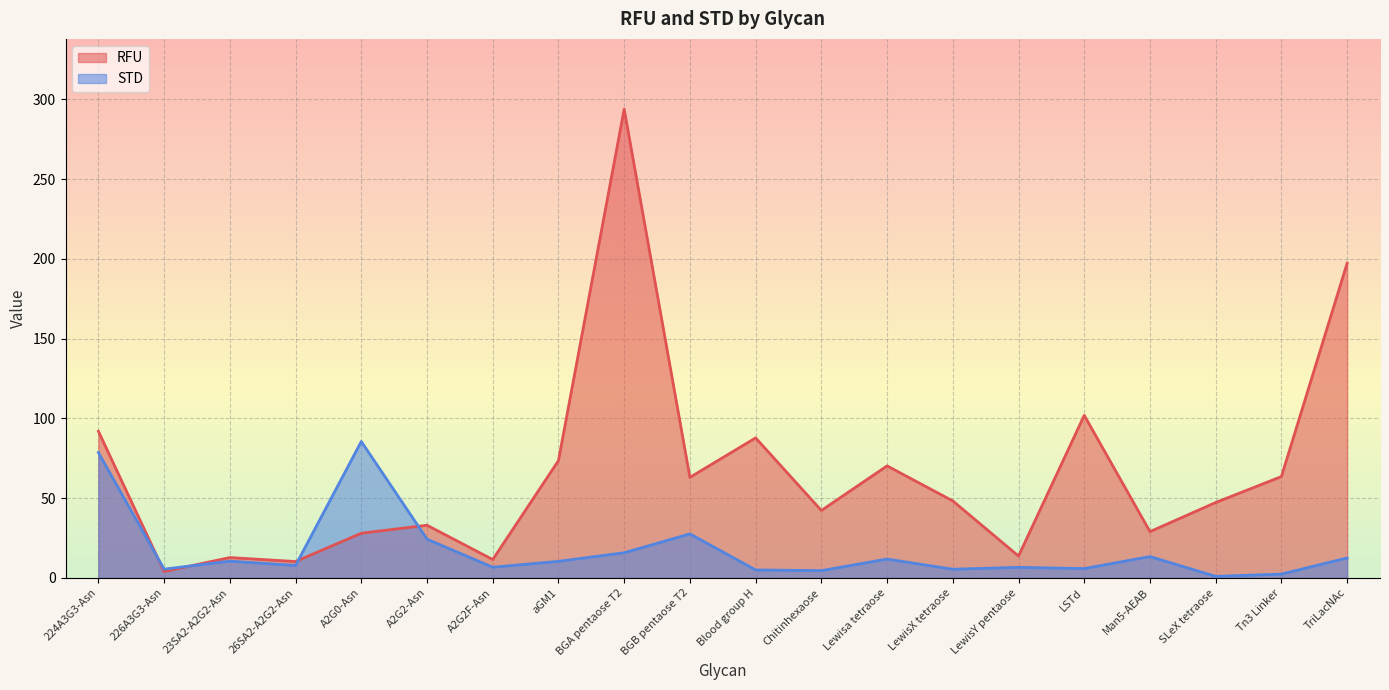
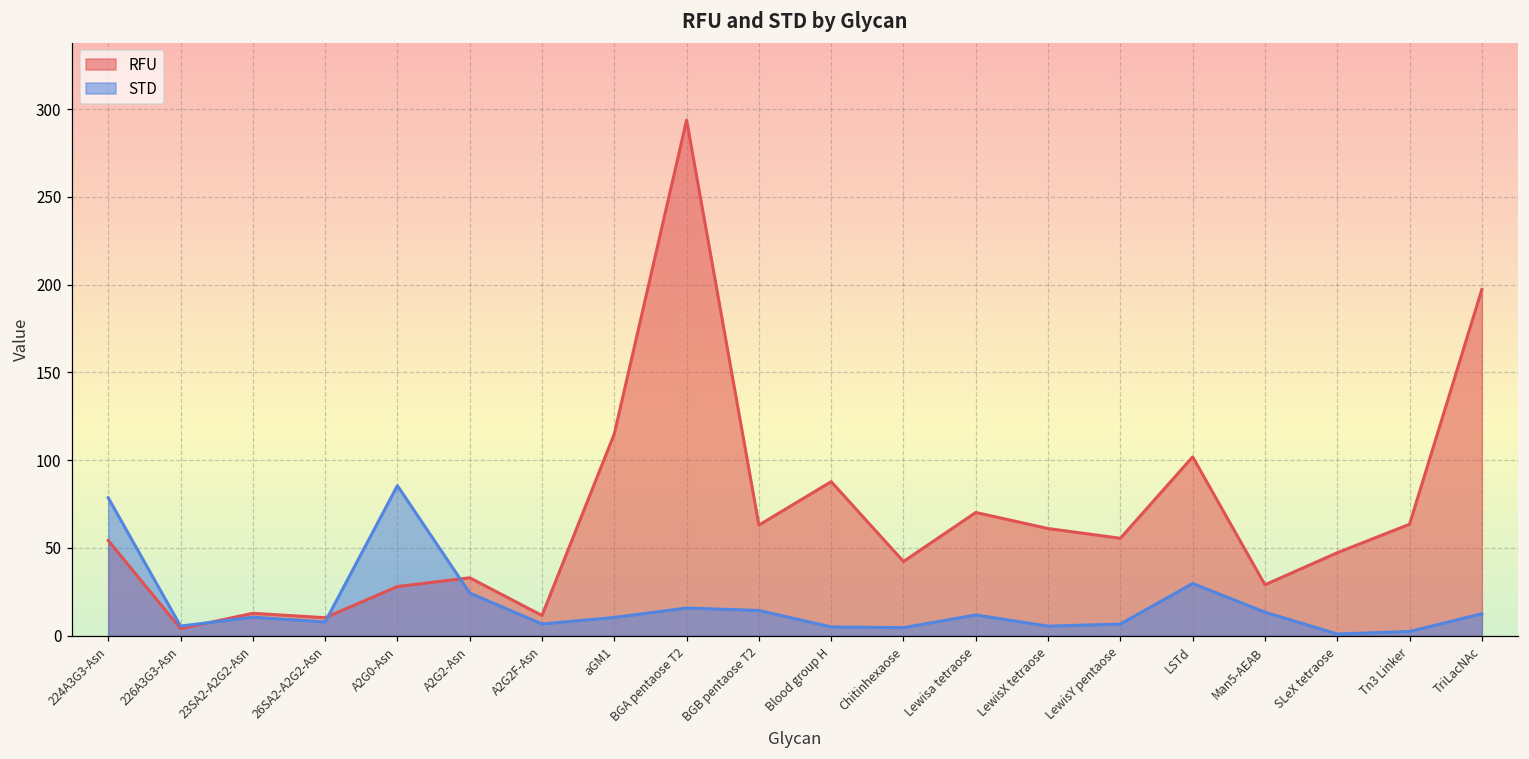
RFU, 224A3G3-Asn: 92 -> 54
RFU, aGM1: 74 -> 115
STD, BGB pentaose T2: 28 -> 14
RFU, LewisX tetraose: 48 -> 61
RFU, LewisY pentaose: 14 -> 56
STD, LSTd: 6 -> 30
